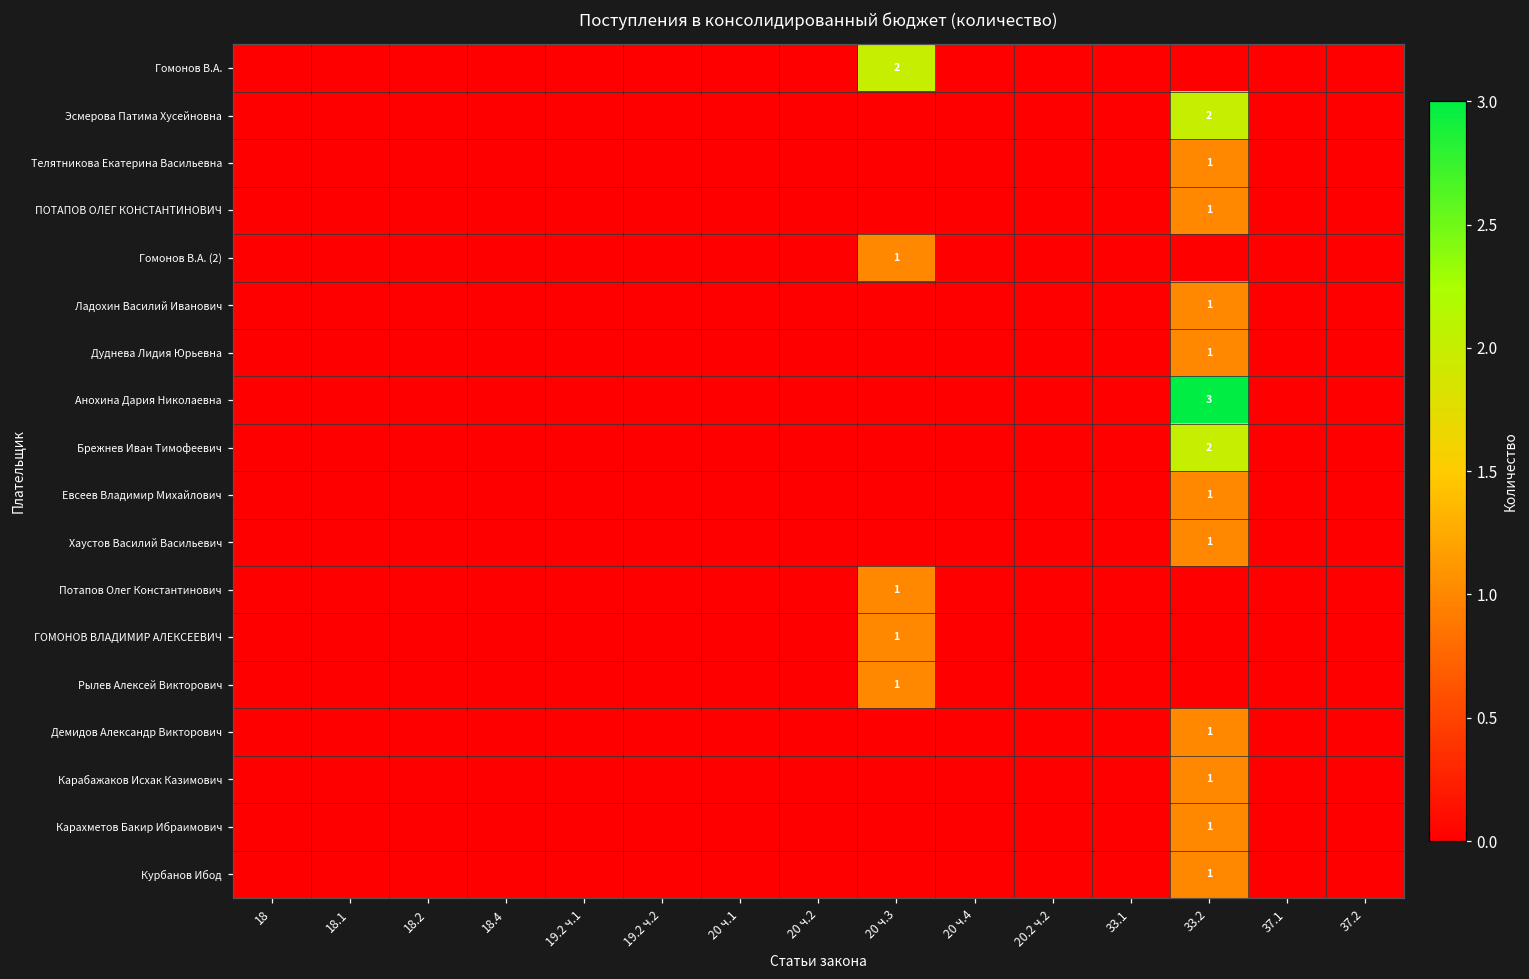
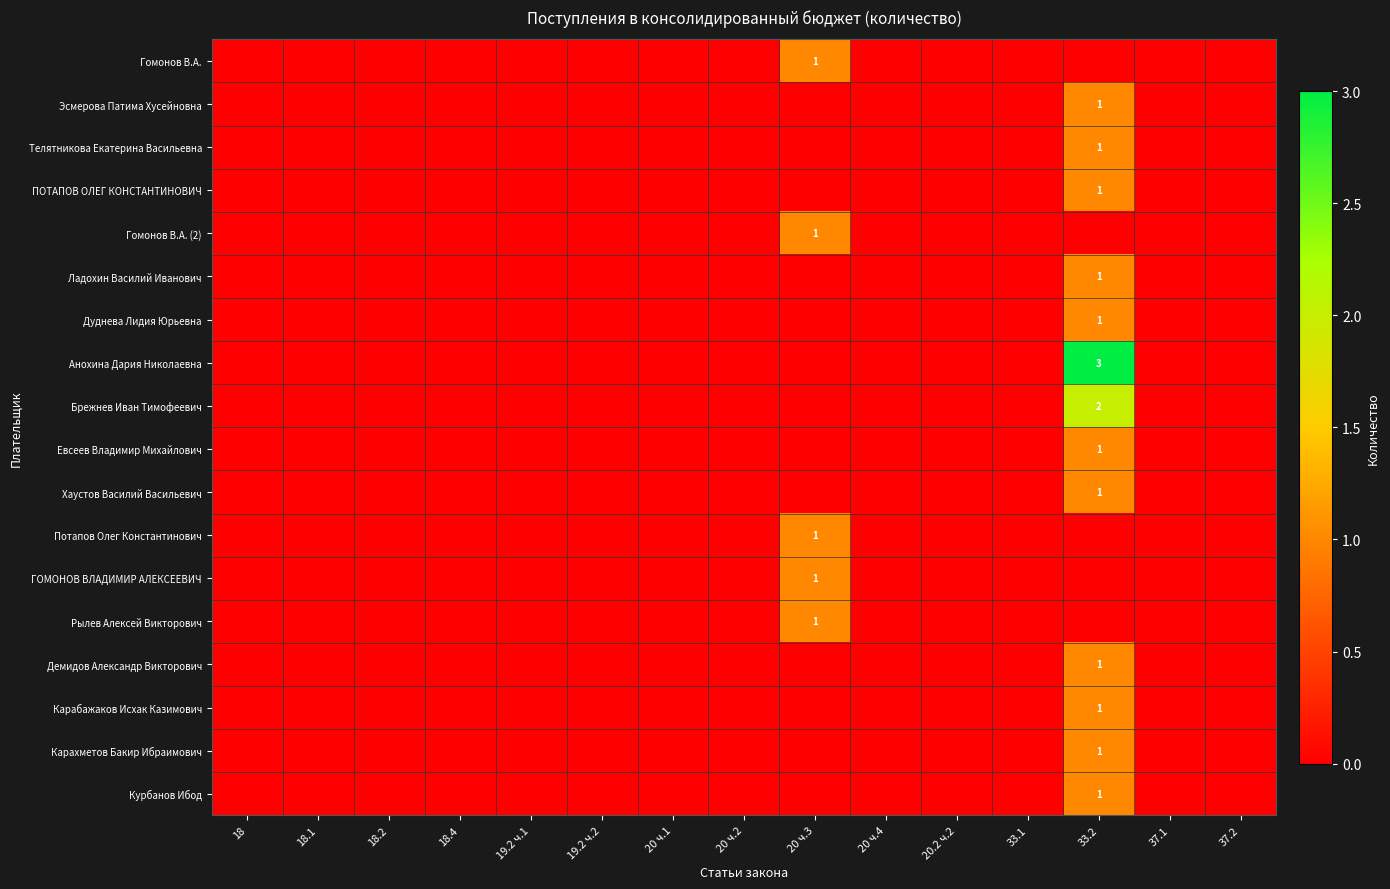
Гомонов В.А., 20 ч.3: 2 -> 1
Эсмерова Патима Хусейновна, 33.2: 2 -> 1
